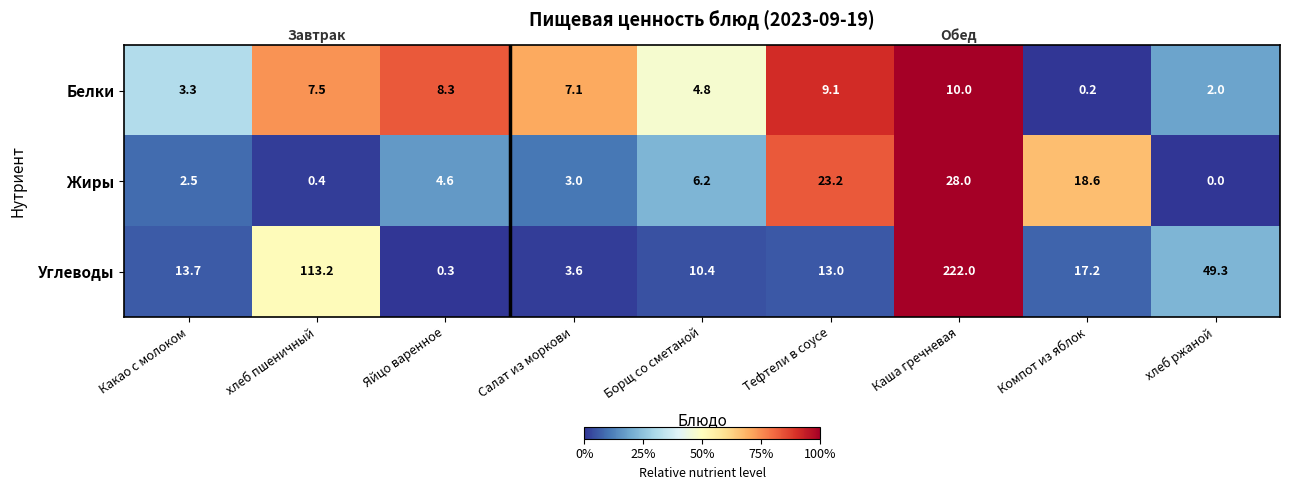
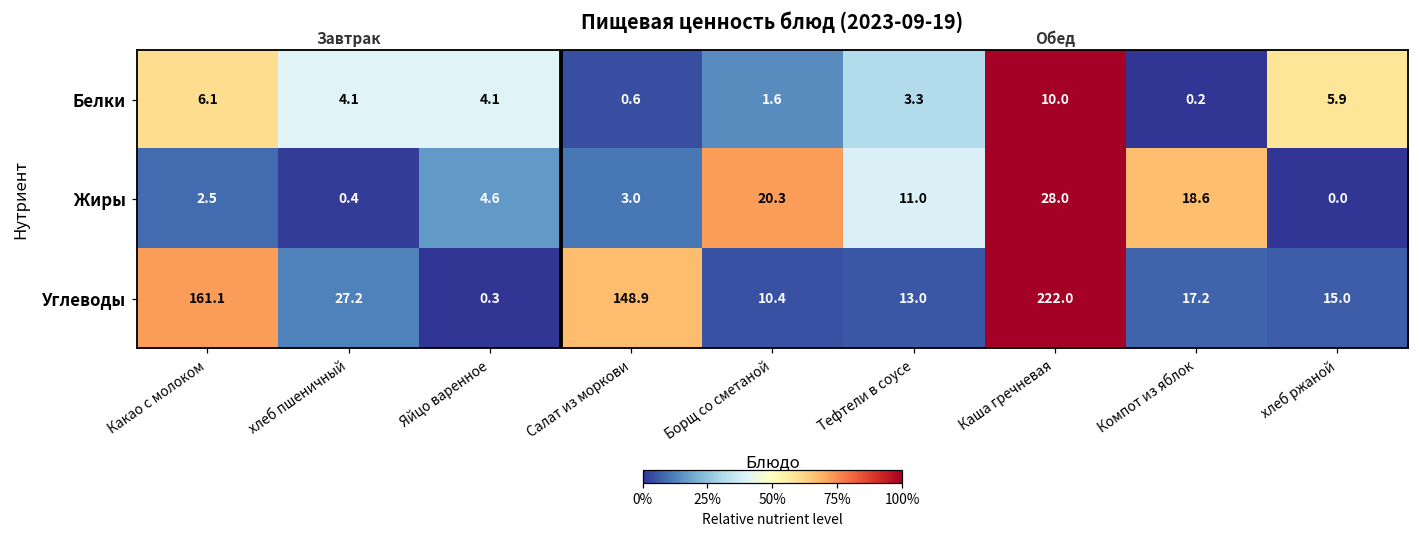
Белки, Какао с молоком: 3.3 -> 6.1
Белки, хлеб пшеничный: 7.5 -> 4.1
Белки, Яйцо варенное: 8.3 -> 4.1
Белки, Салат из моркови: 7.1 -> 0.6
Белки, Борщ со сметаной: 4.8 -> 1.6
Белки, Тефтели в соусе: 9.1 -> 3.3
Белки, хлеб ржаной: 2.0 -> 5.9
Жиры, Борщ со сметаной: 6.2 -> 20.3
Жиры, Тефтели в соусе: 23.2 -> 11.0
Углеводы, Какао с молоком: 13.7 -> 161.1
Углеводы, хлеб пшеничный: 113.2 -> 27.2
Углеводы, Салат из моркови: 3.6 -> 148.9
Углеводы, хлеб ржаной: 49.3 -> 15.0
